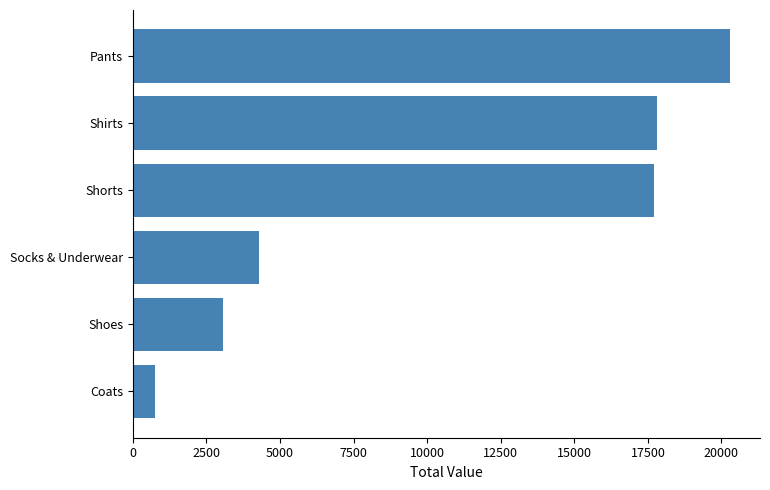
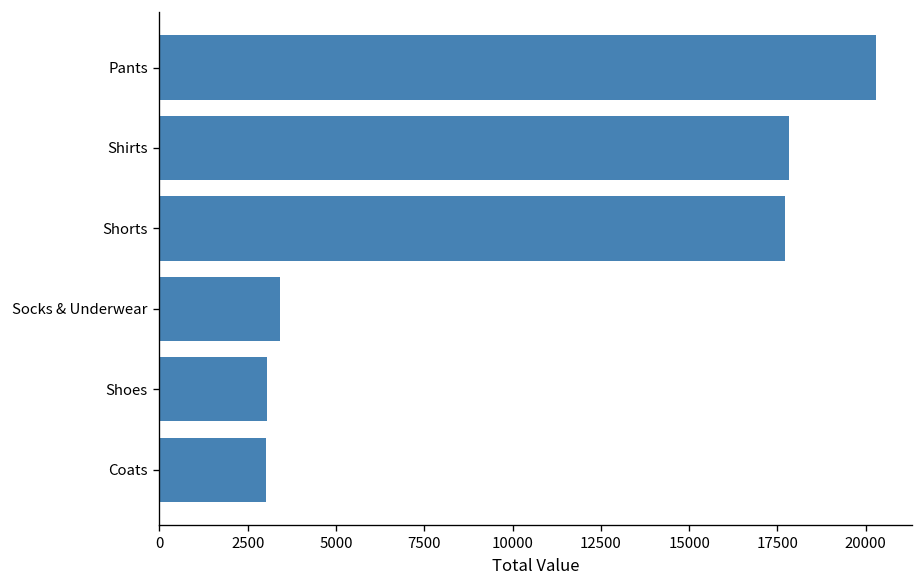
Socks & Underwear: 4300 -> 3400
Coats: 800 -> 3000
